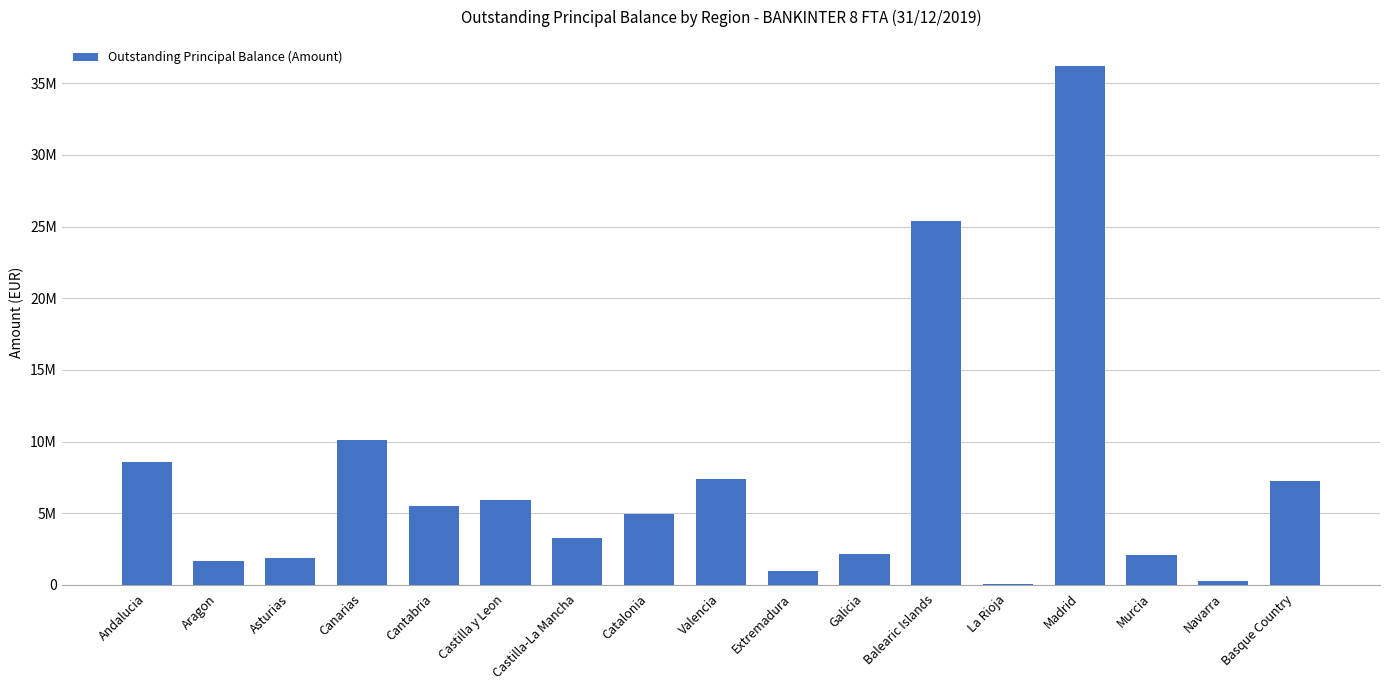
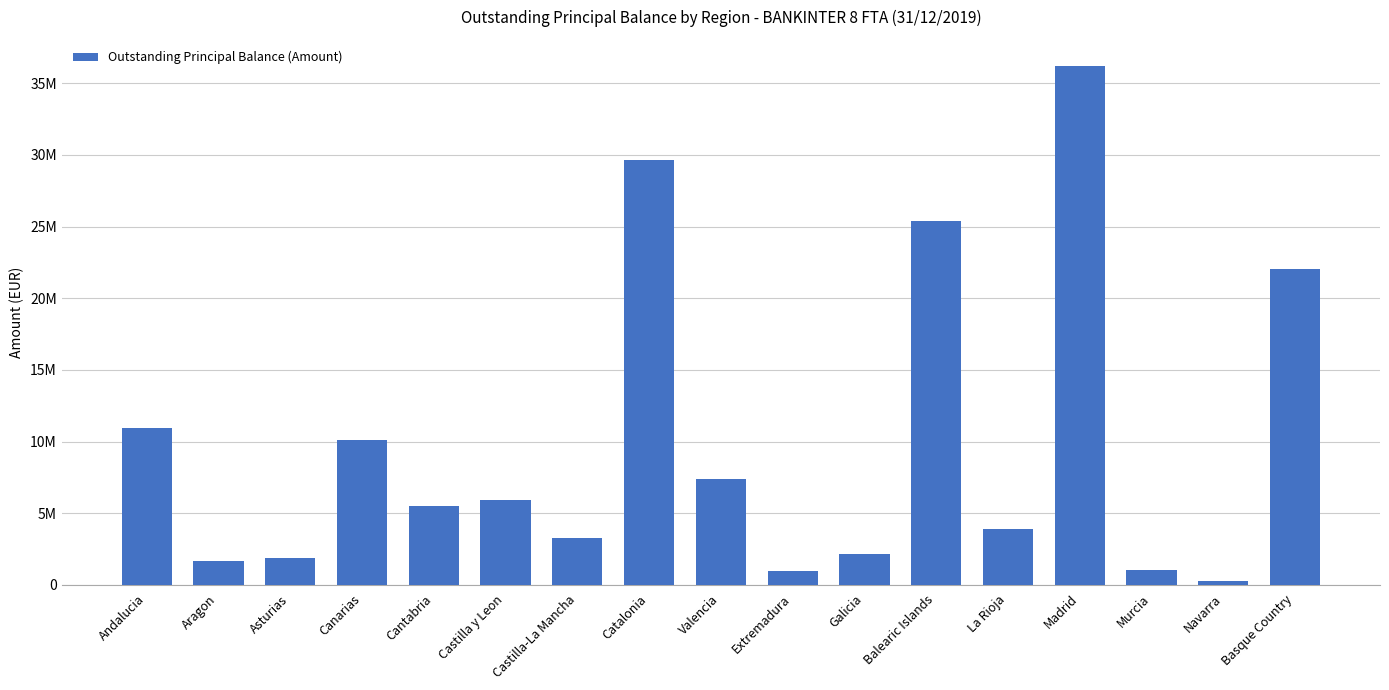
Andalucia: 8600000 -> 10900000
Catalonia: 4900000 -> 29700000
La Rioja: 100000 -> 3900000
Murcia: 2100000 -> 1100000
Basque Country: 7200000 -> 22000000
